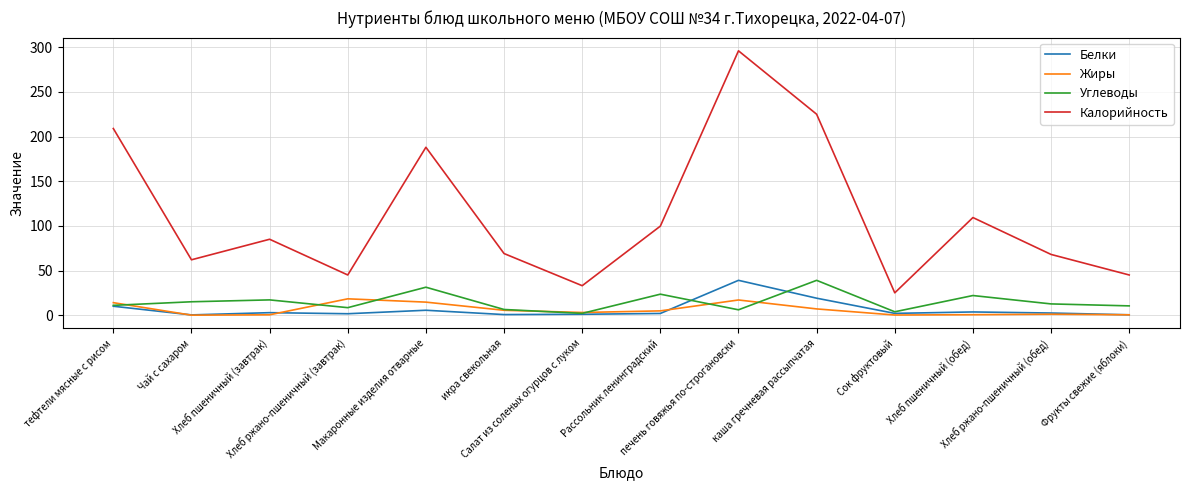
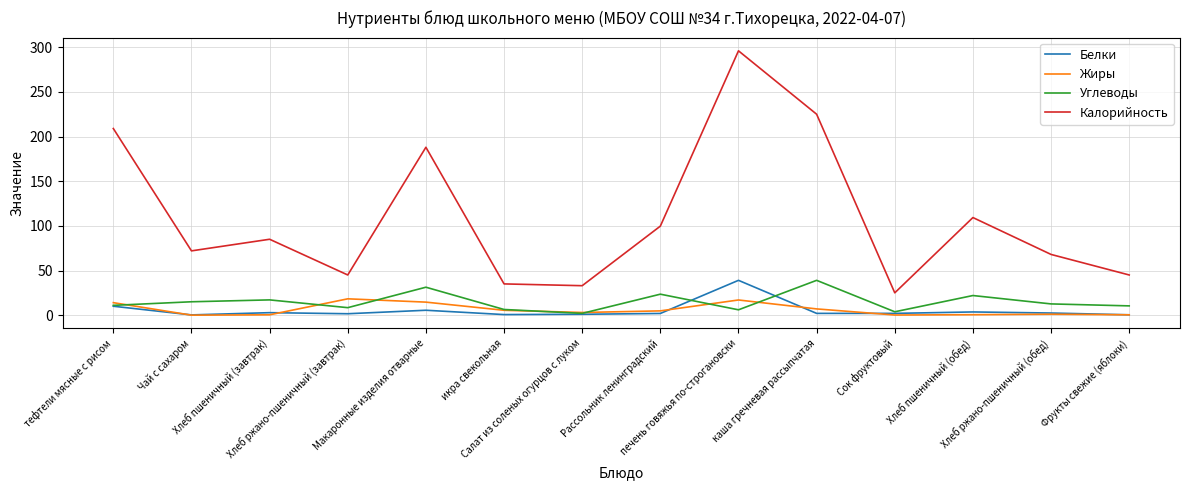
Калорийность, Чай с сахаром: 60 -> 70
Калорийность, икра свекольная: 70 -> 40
Белки, каша гречневая рассыпчатая: 20 -> 0
